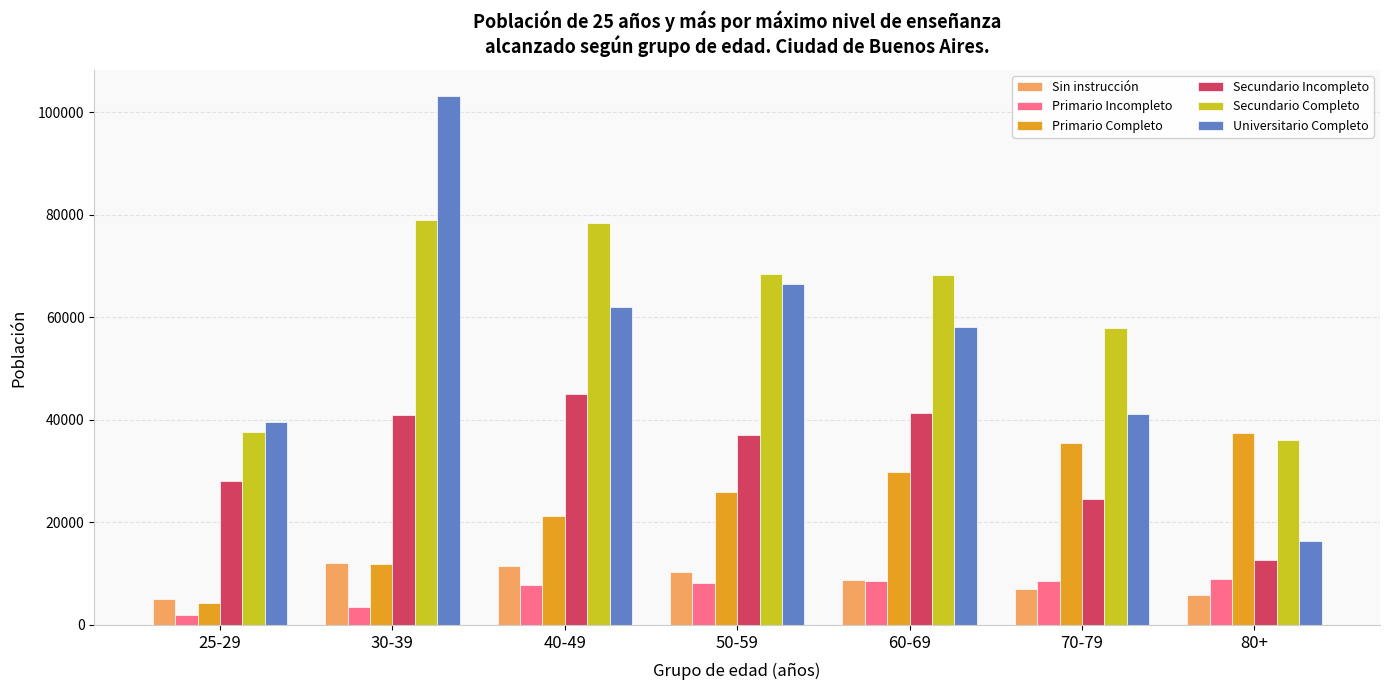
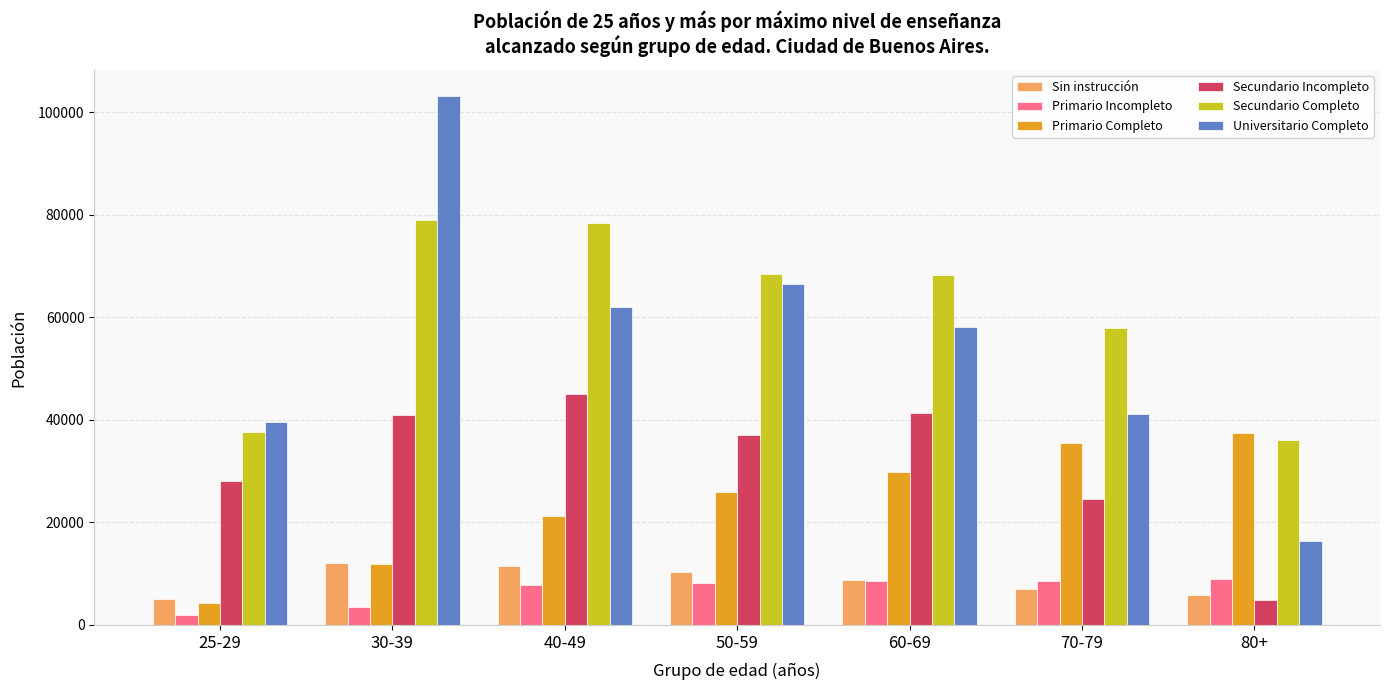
Secundario Incompleto, 80+: 13000 -> 5000
